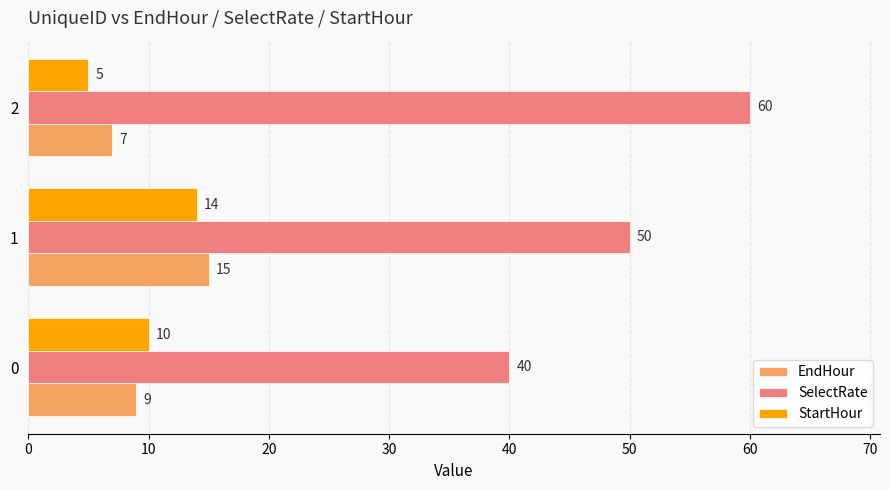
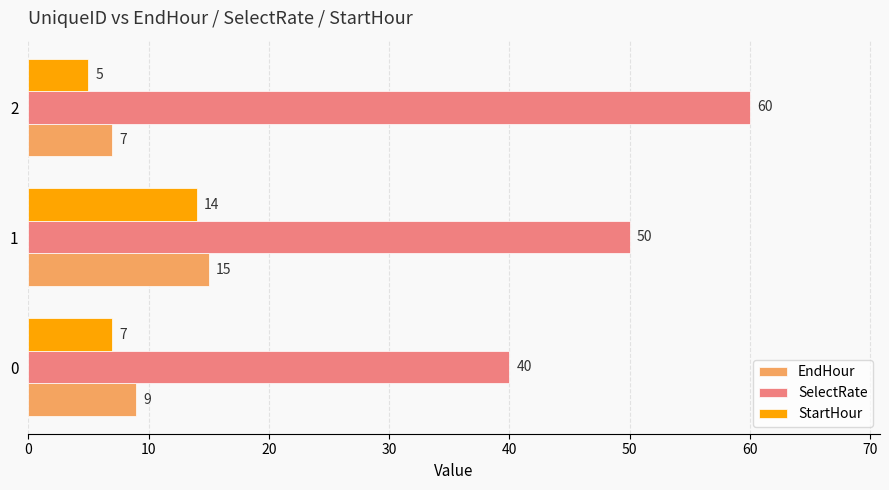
StartHour, 0: 10 -> 7
